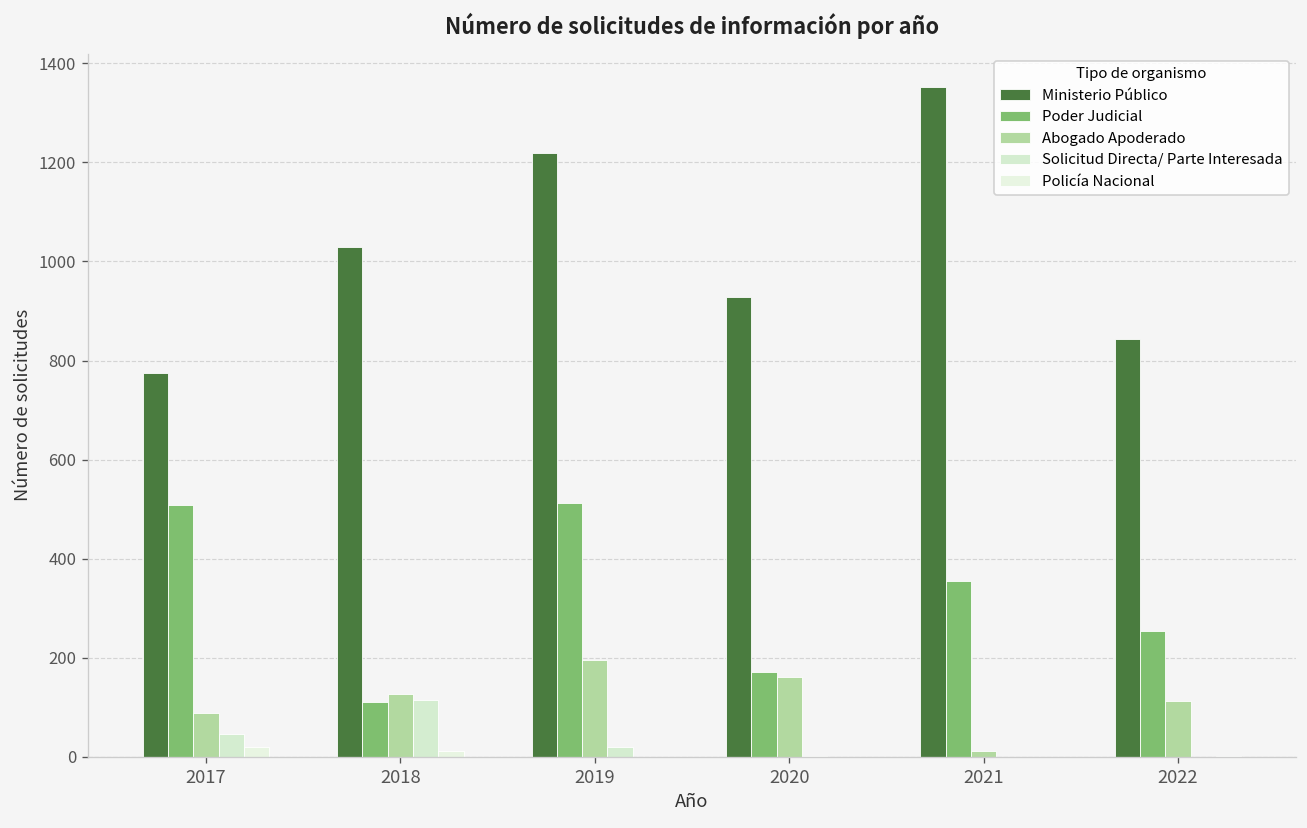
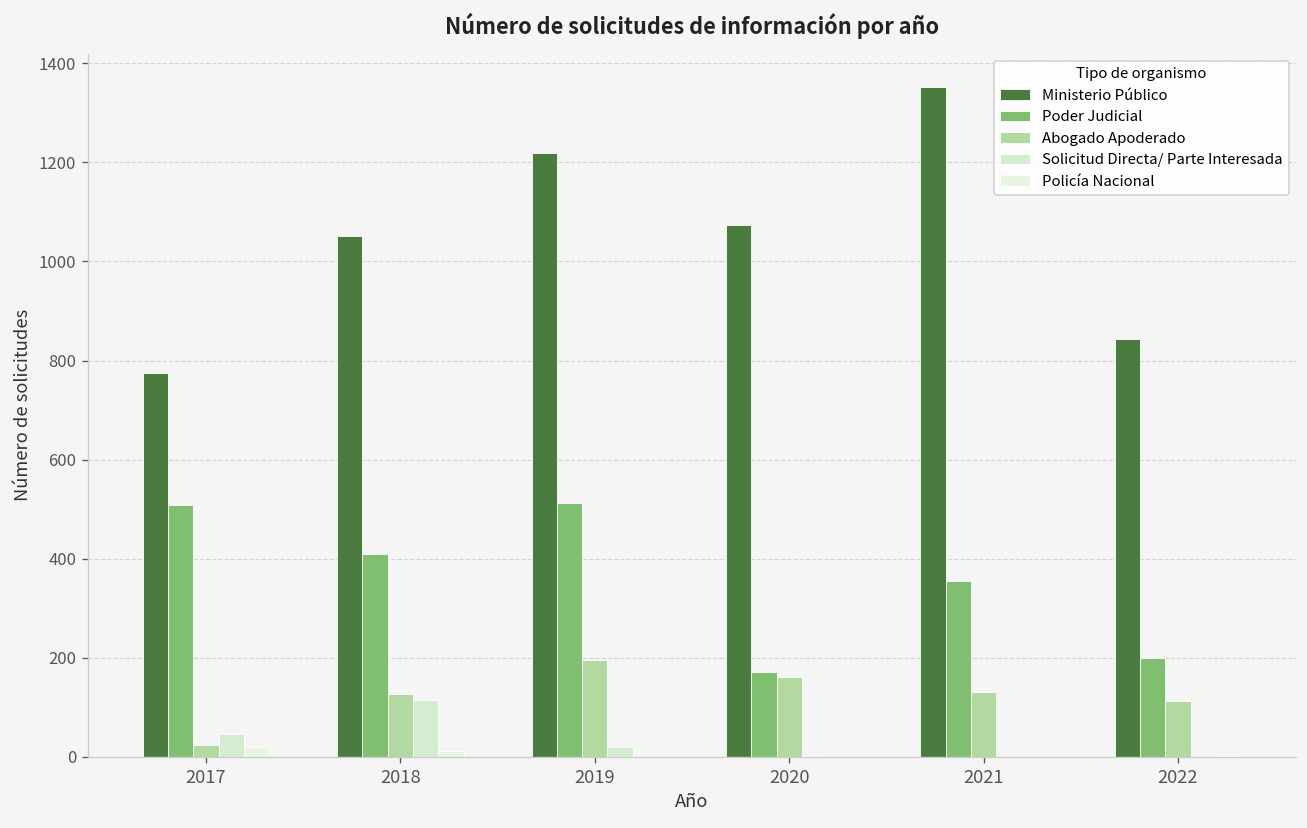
Abogado Apoderado, 2017: 90 -> 20
Ministerio Público, 2018: 1030 -> 1050
Poder Judicial, 2018: 110 -> 410
Ministerio Público, 2020: 930 -> 1070
Abogado Apoderado, 2021: 10 -> 130
Poder Judicial, 2022: 260 -> 200
